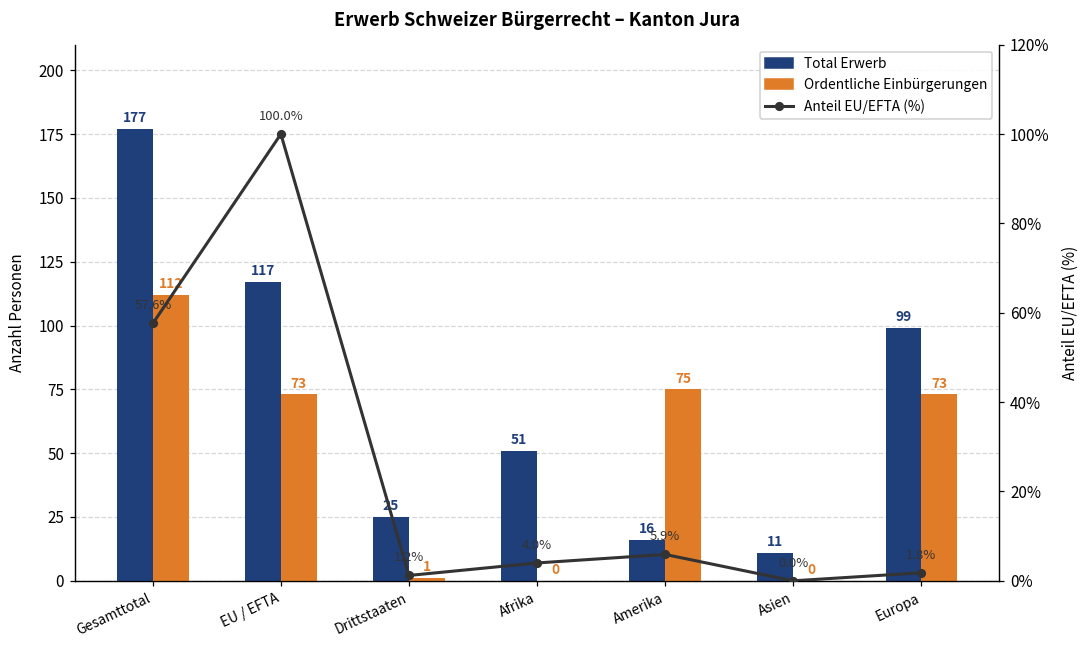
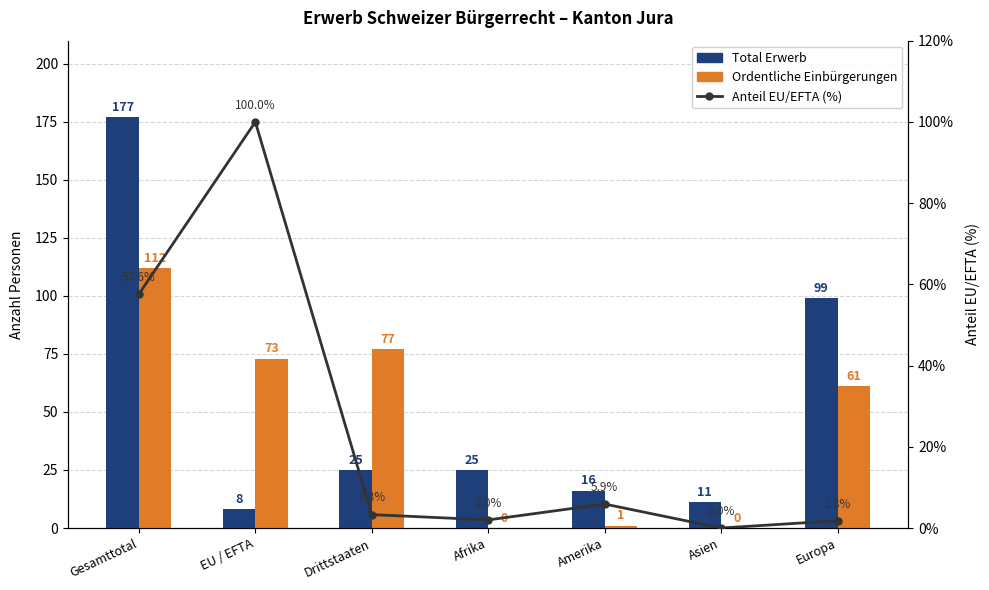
Total Erwerb, EU / EFTA: 117 -> 8
Ordentliche Einbürgerungen, Drittstaaten: 1 -> 77
Total Erwerb, Afrika: 51 -> 25
Ordentliche Einbürgerungen, Amerika: 75 -> 1
Ordentliche Einbürgerungen, Europa: 73 -> 61
Anteil EU/EFTA (%), Drittstaaten: 1.2% -> 3.3%
Anteil EU/EFTA (%), Afrika: 4.0% -> 2.0%
